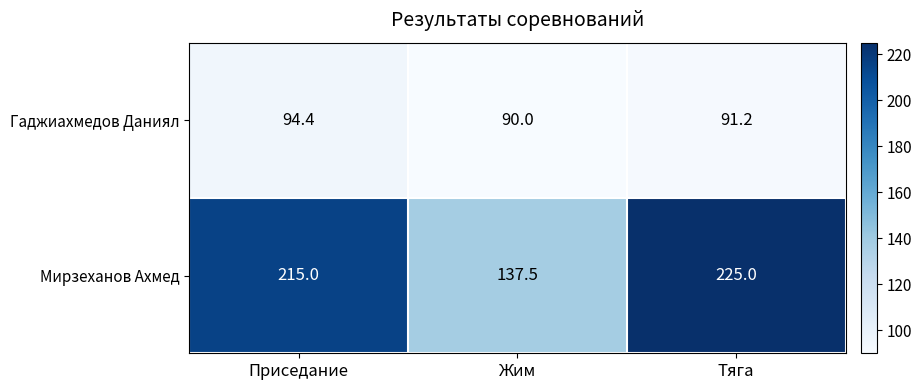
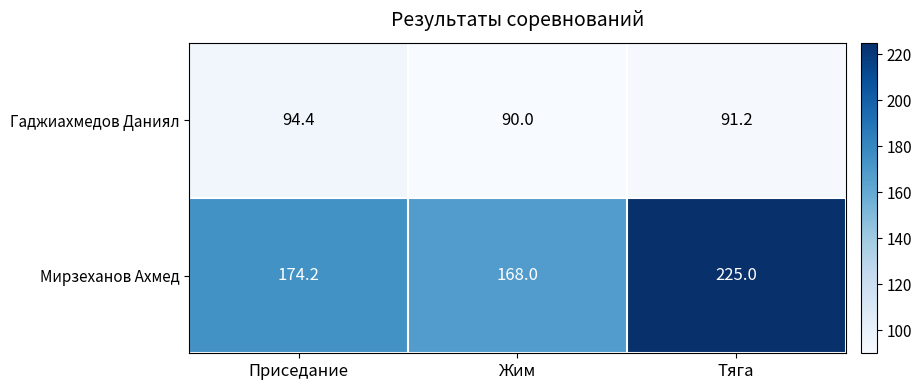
Мирзеханов Ахмед, Приседание: 215.0 -> 174.2
Мирзеханов Ахмед, Жим: 137.5 -> 168.0
